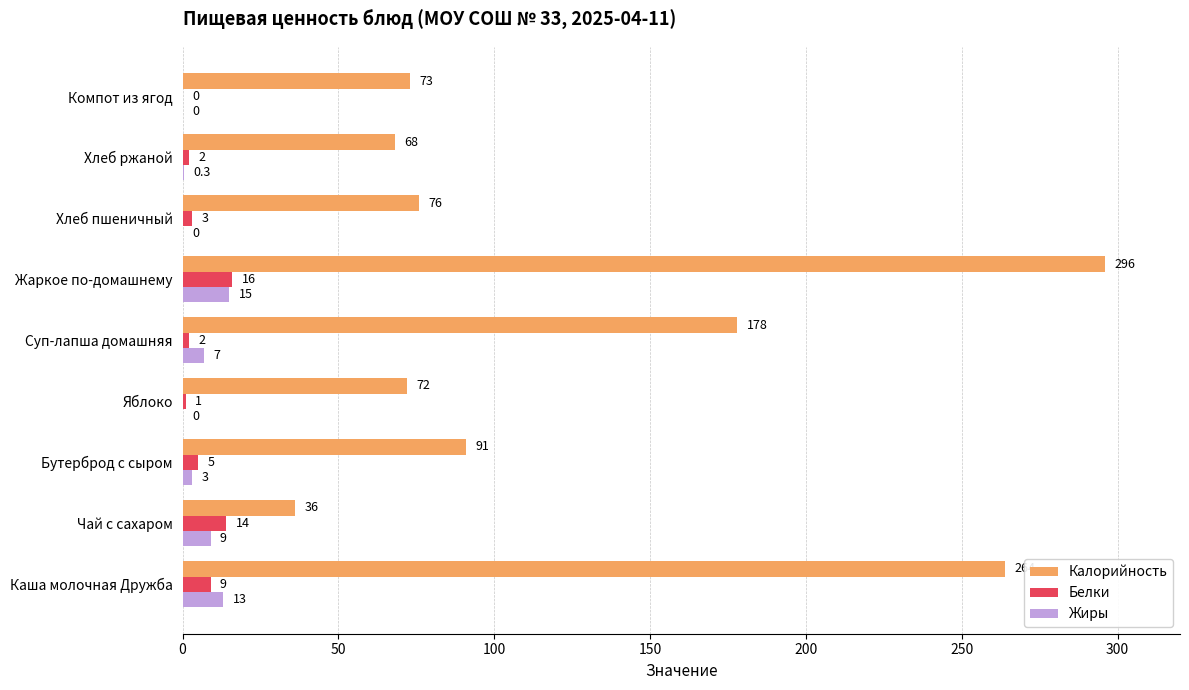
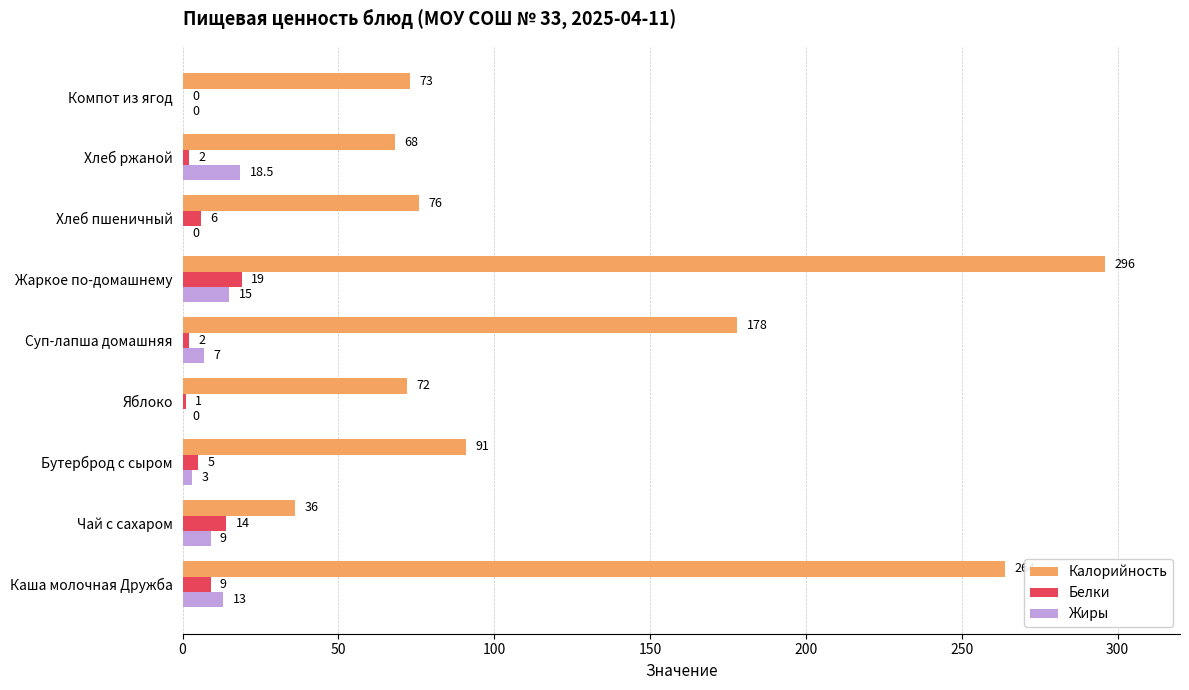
Жиры, Хлеб ржаной: 0.3 -> 18.5
Белки, Хлеб пшеничный: 3 -> 6
Белки, Жаркое по-домашнему: 16 -> 19
